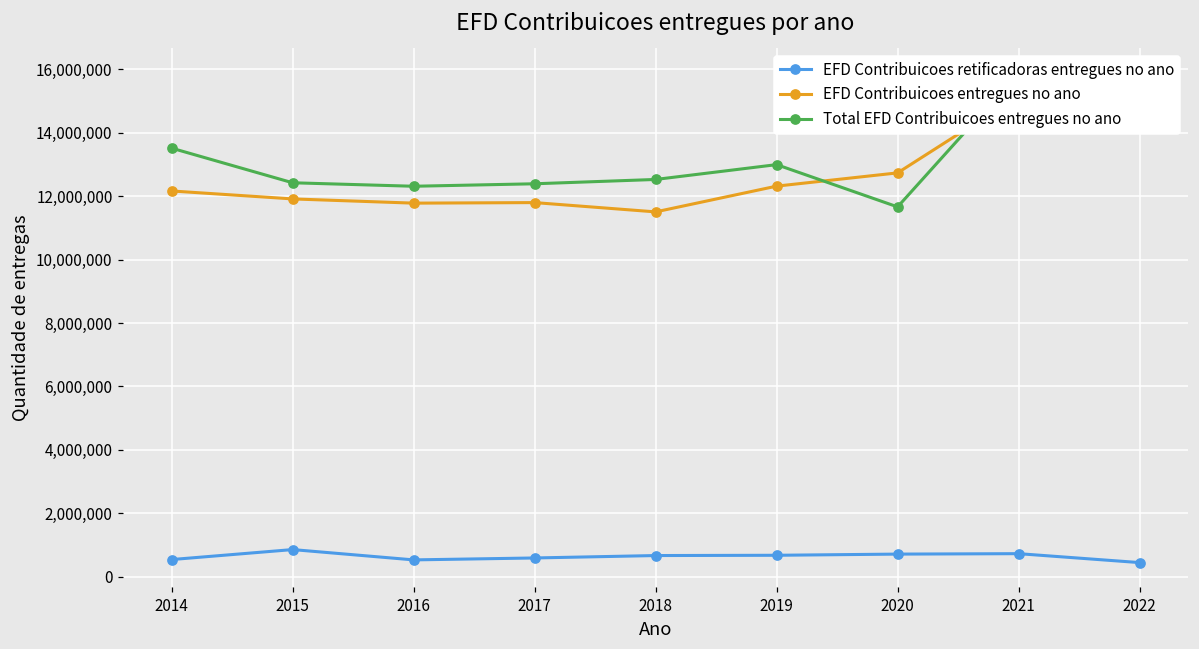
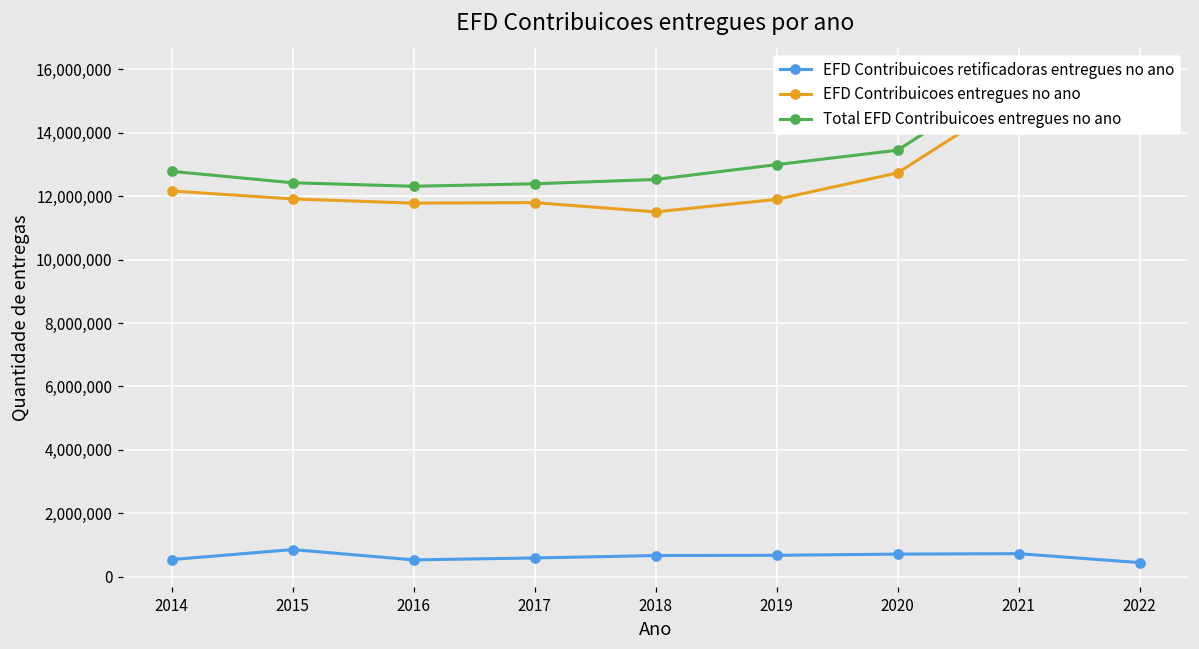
Total EFD Contribuicoes entregues no ano, 2014: 13,500,000 -> 12,800,000
EFD Contribuicoes entregues no ano, 2019: 12,300,000 -> 11,900,000
Total EFD Contribuicoes entregues no ano, 2020: 11,700,000 -> 13,400,000
